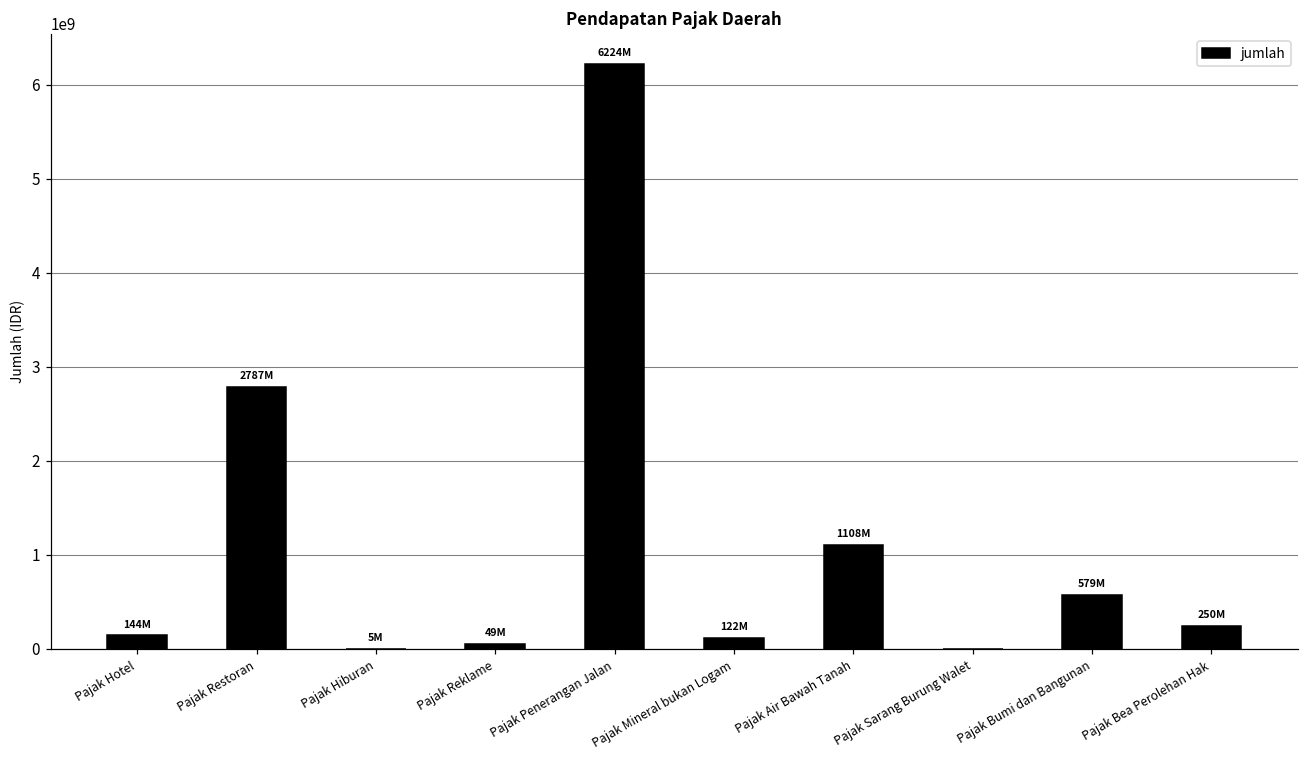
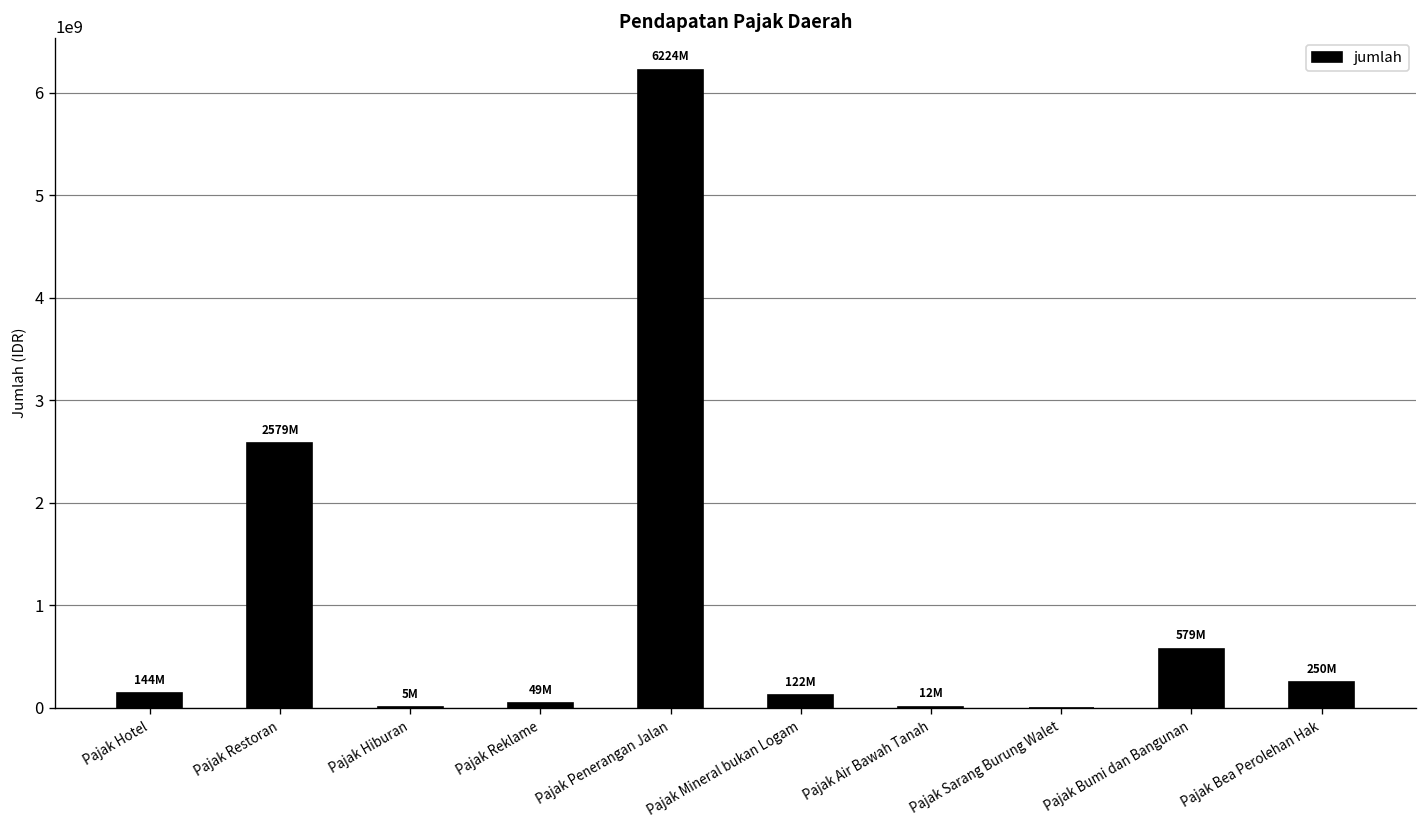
Pajak Restoran: 2787M -> 2579M
Pajak Air Bawah Tanah: 1108M -> 12M
